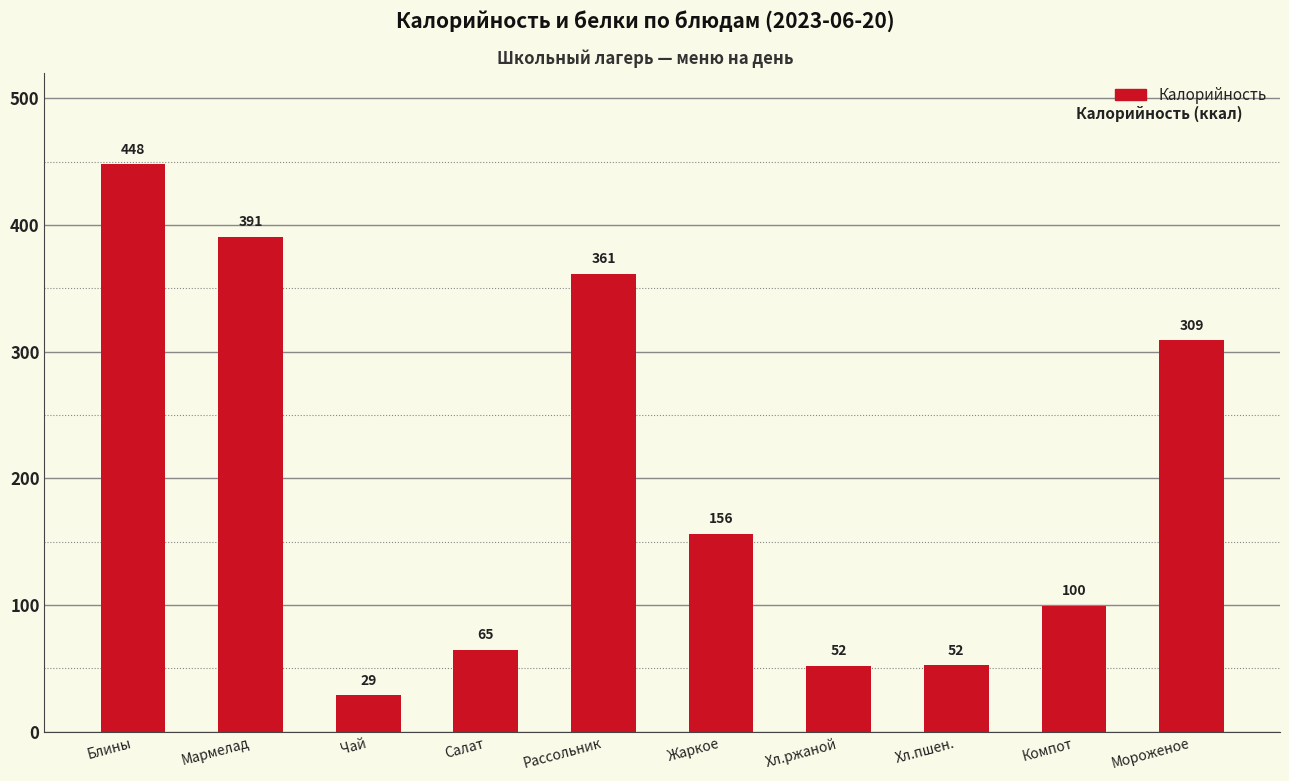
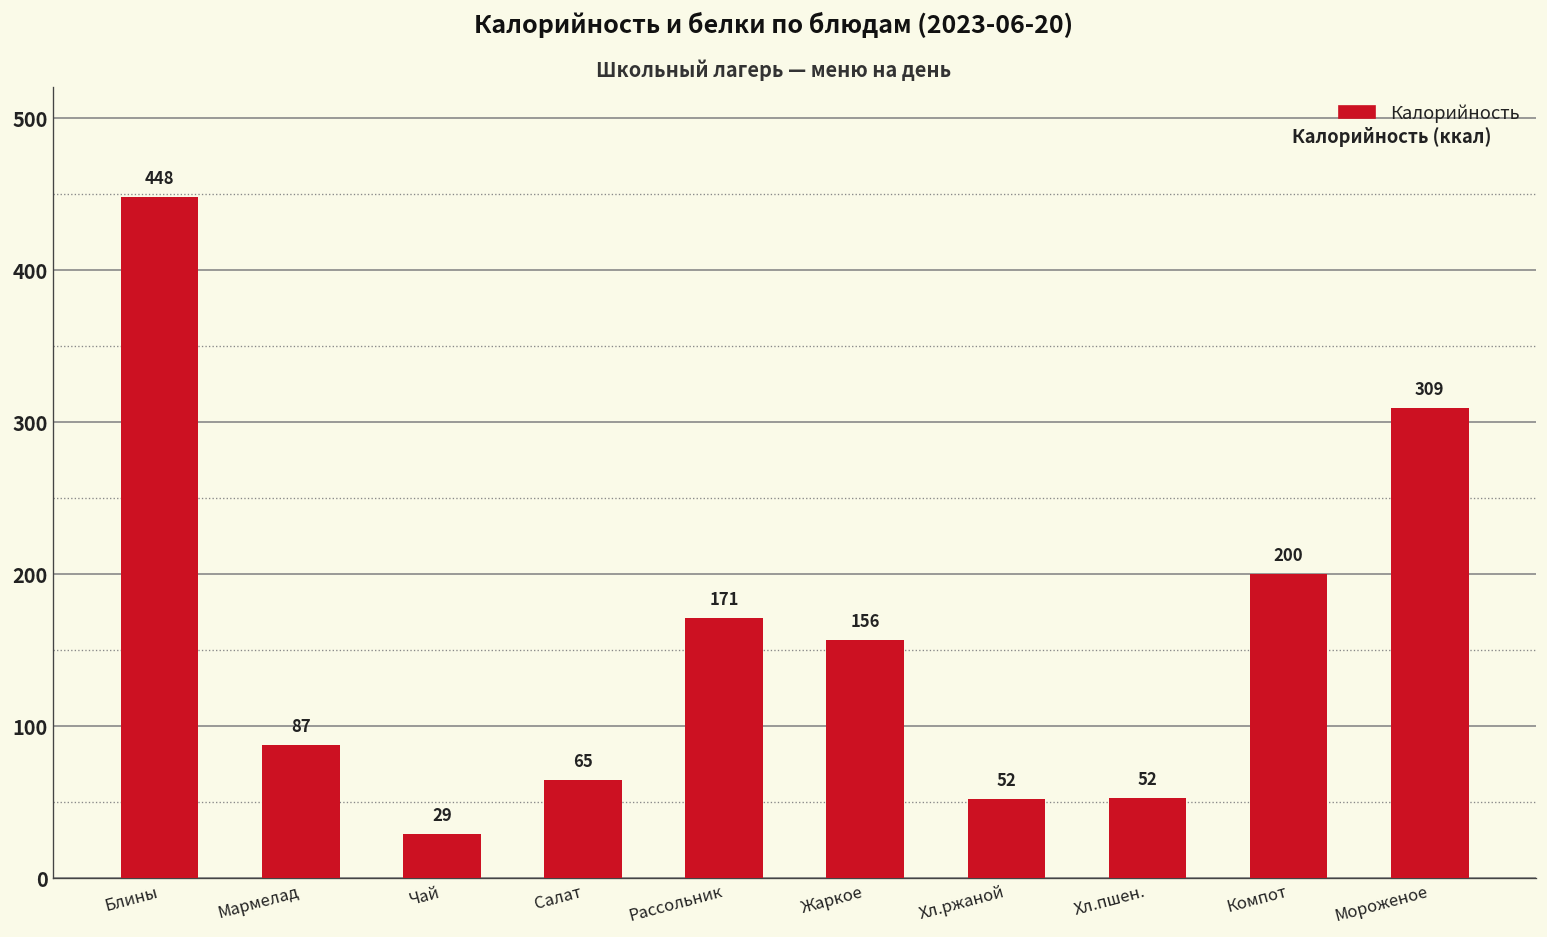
Мармелад: 391 -> 87
Рассольник: 361 -> 171
Компот: 100 -> 200
